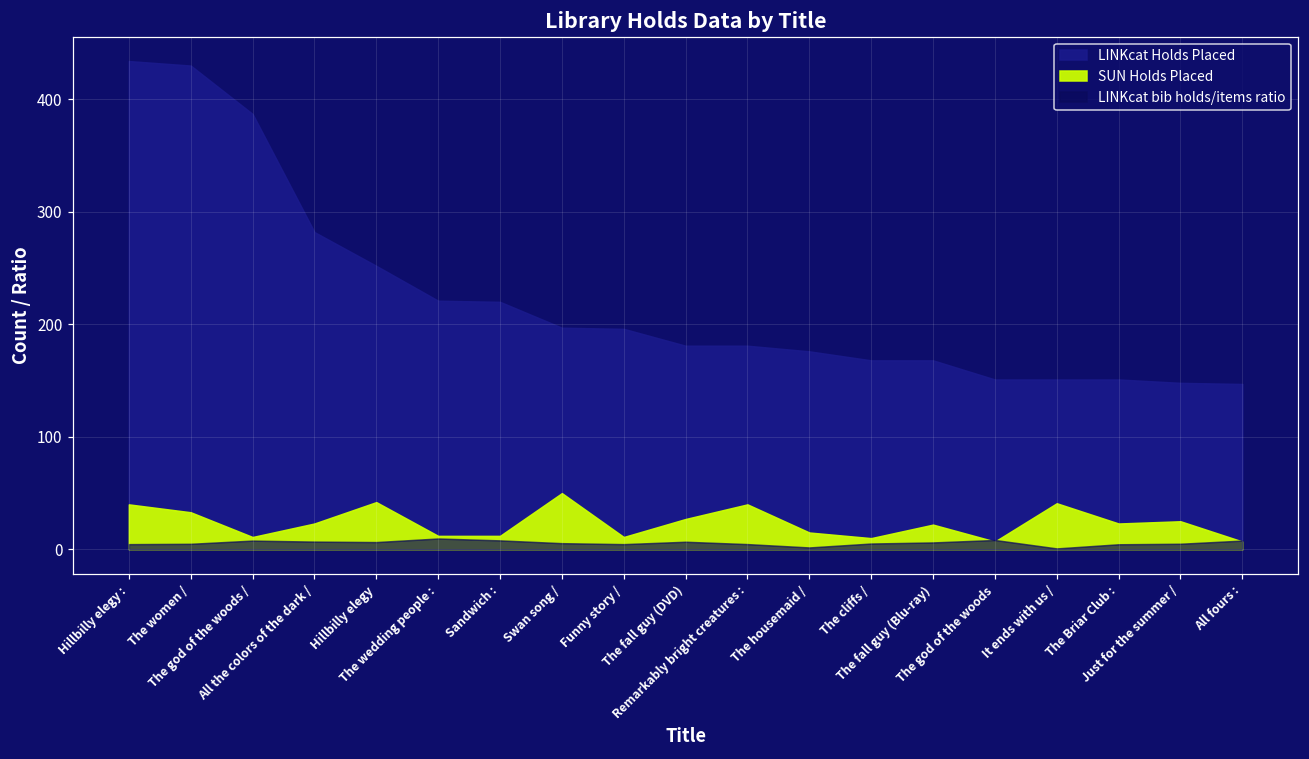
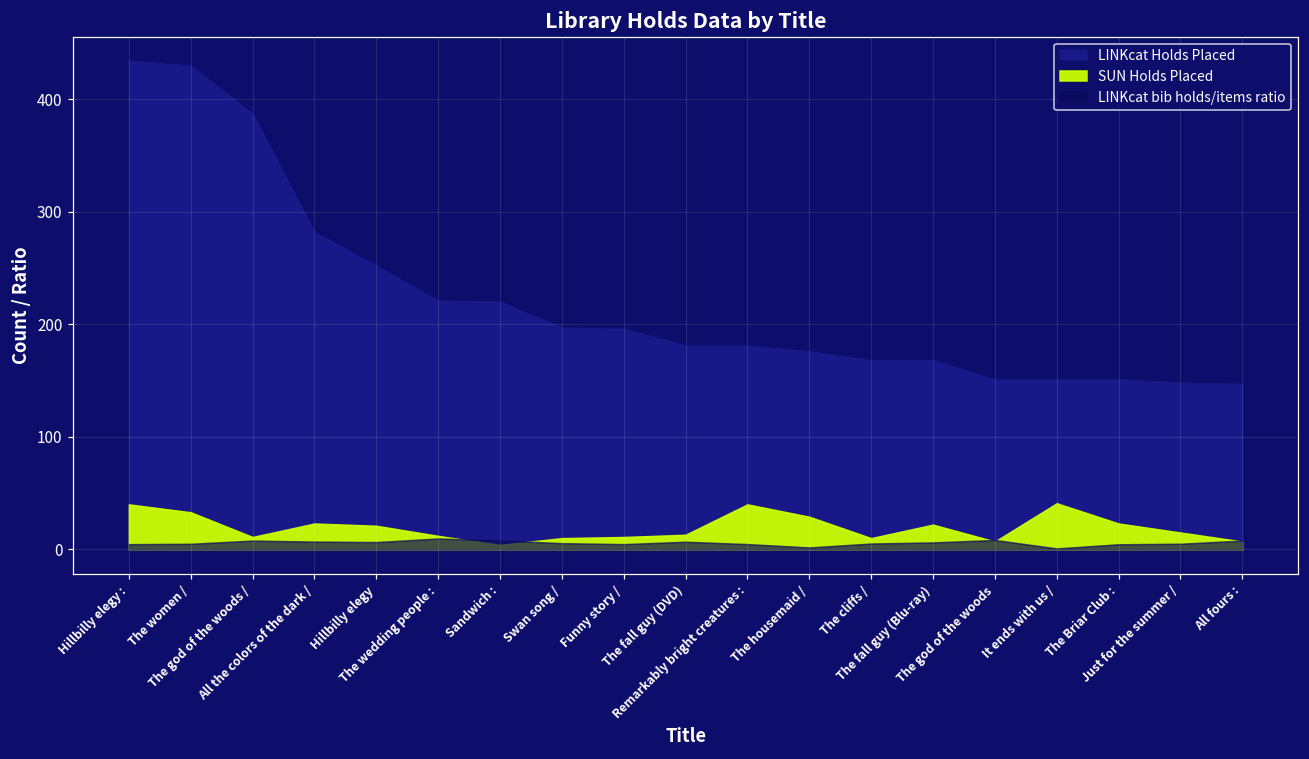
SUN Holds Placed, Hillbilly elegy: 42 -> 21
SUN Holds Placed, Sandwich :: 12 -> 4
SUN Holds Placed, Swan song /: 50 -> 10
SUN Holds Placed, The fall guy (DVD): 27 -> 13
SUN Holds Placed, The housemaid /: 15 -> 29
SUN Holds Placed, Just for the summer /: 25 -> 15
